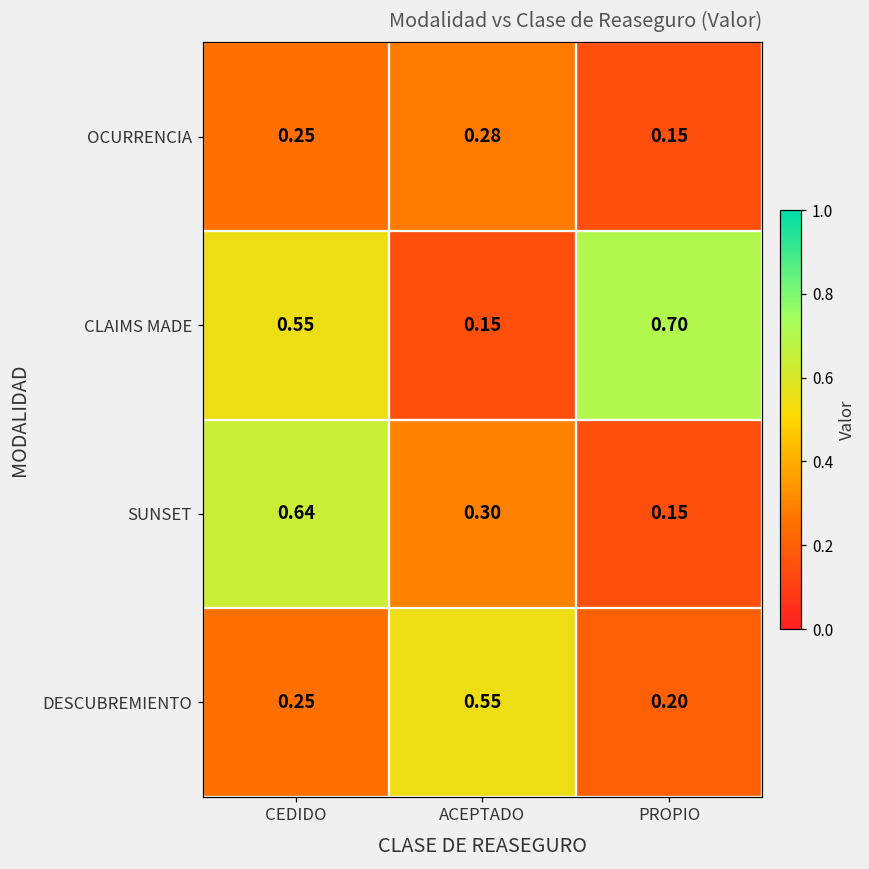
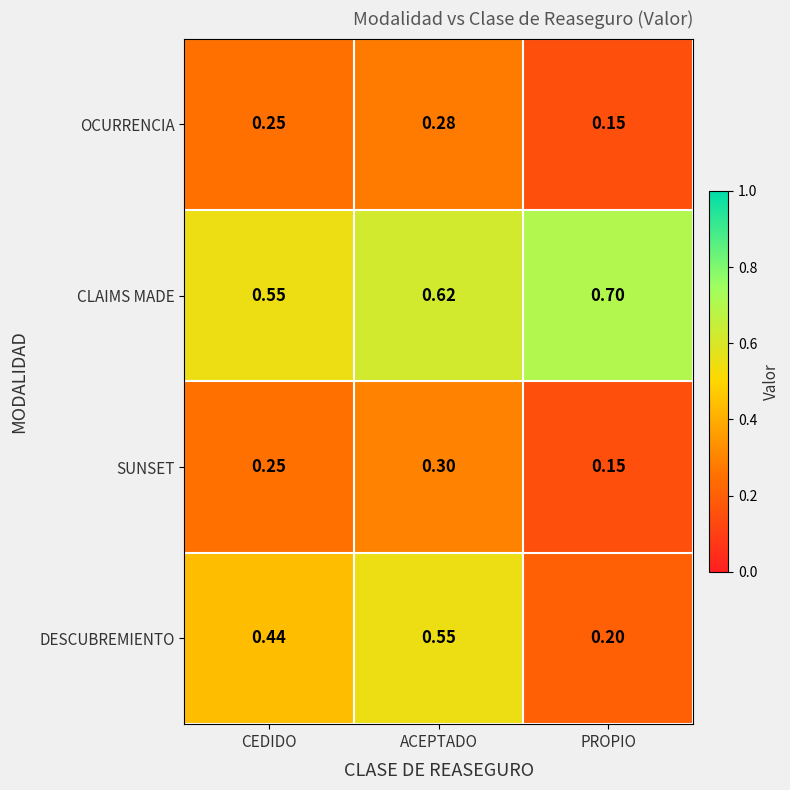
CLAIMS MADE, ACEPTADO: 0.15 -> 0.62
SUNSET, CEDIDO: 0.64 -> 0.25
DESCUBREMIENTO, CEDIDO: 0.25 -> 0.44
